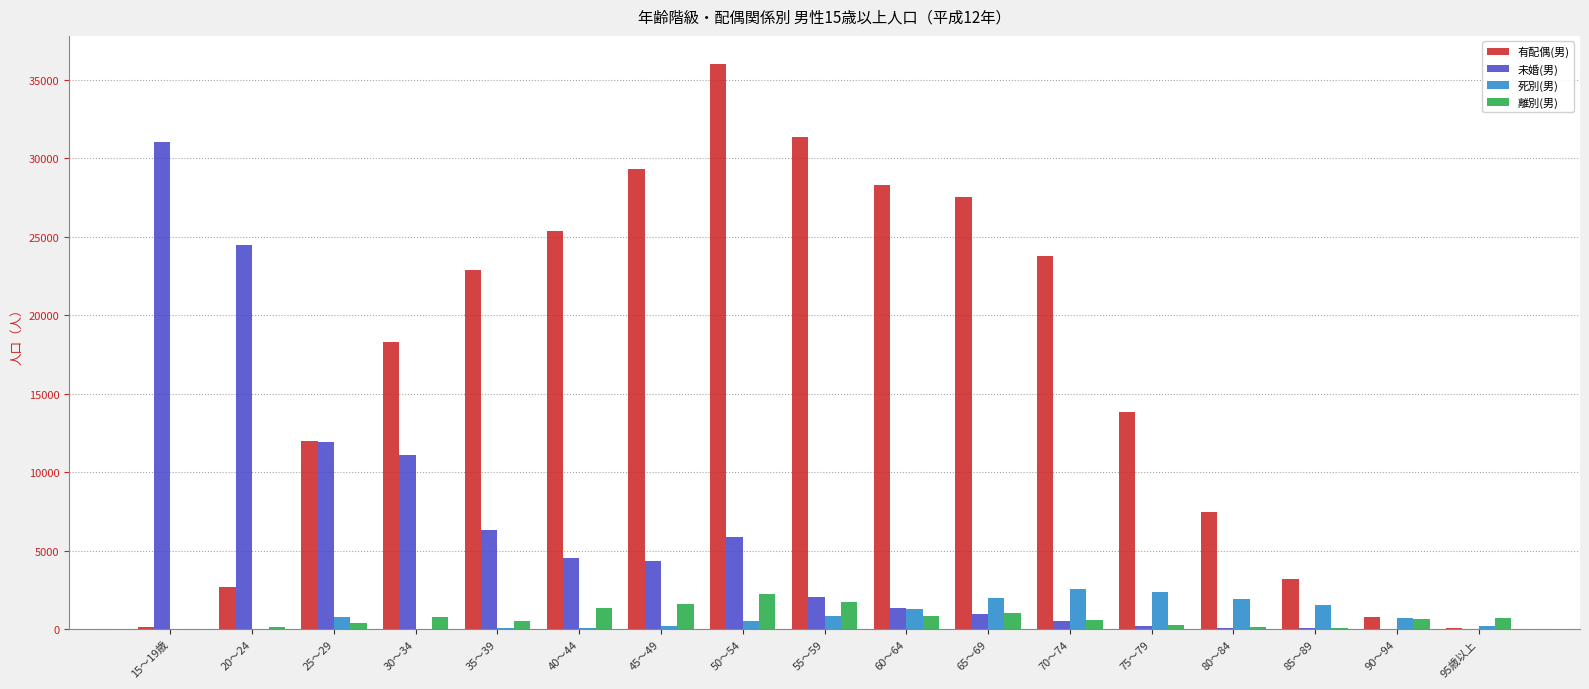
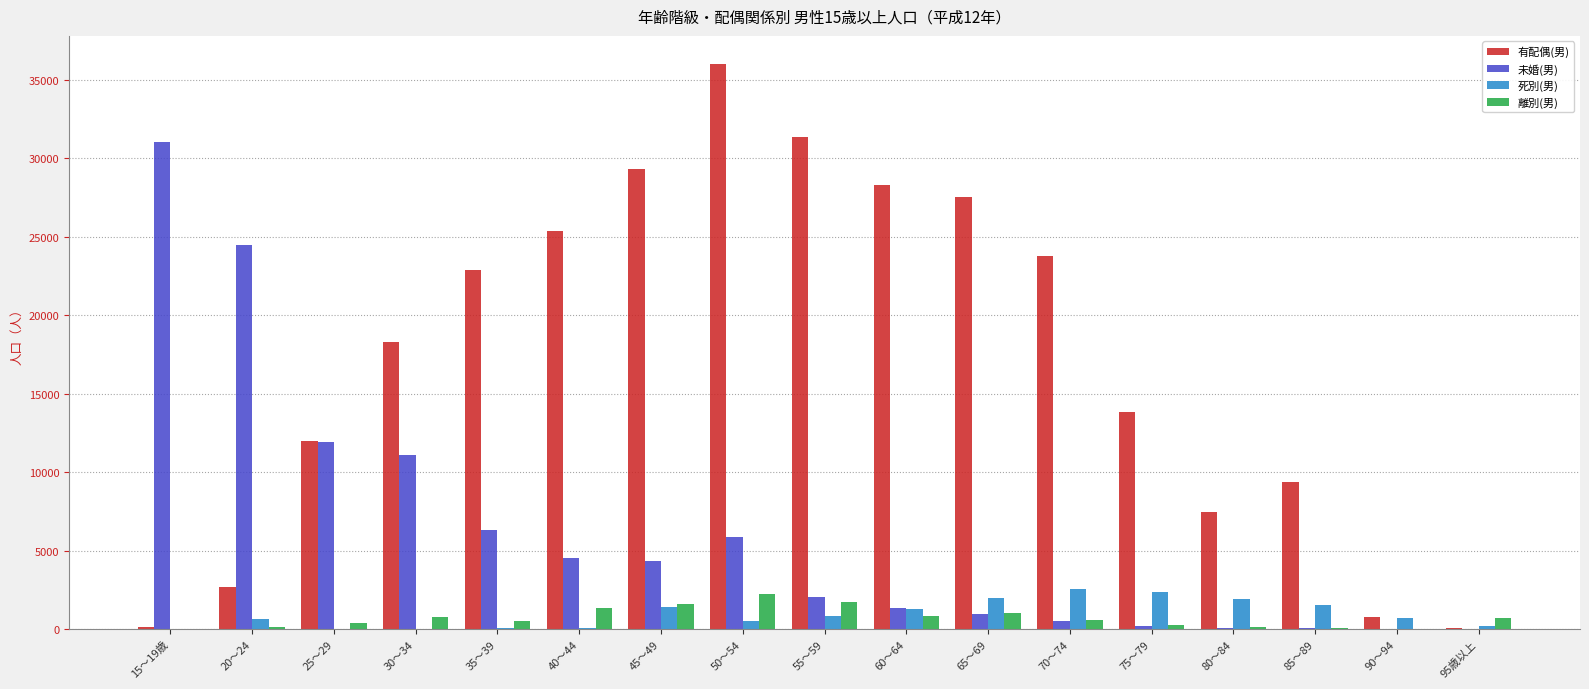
死別(男), 20～24: 0 -> 600
死別(男), 25～29: 800 -> 0
死別(男), 45～49: 200 -> 1400
有配偶(男), 85～89: 3200 -> 9400
離別(男), 90～94: 600 -> 0
